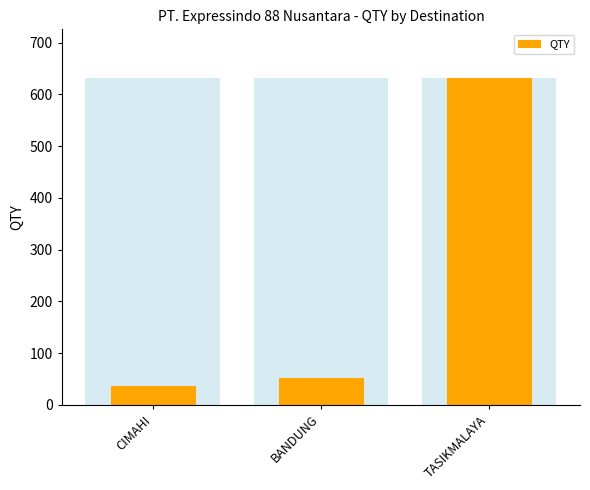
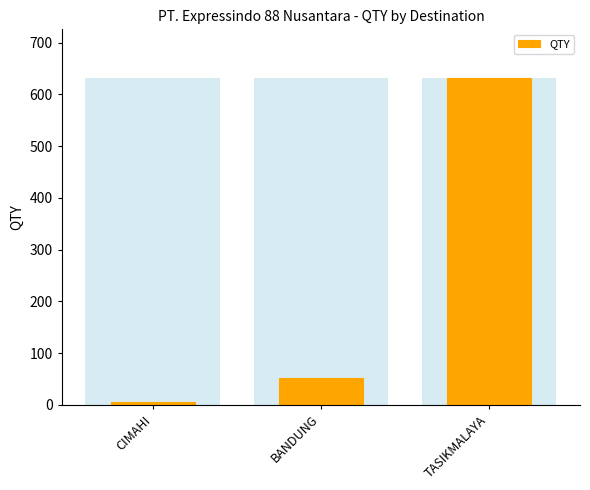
QTY, CIMAHI: 40 -> 10
